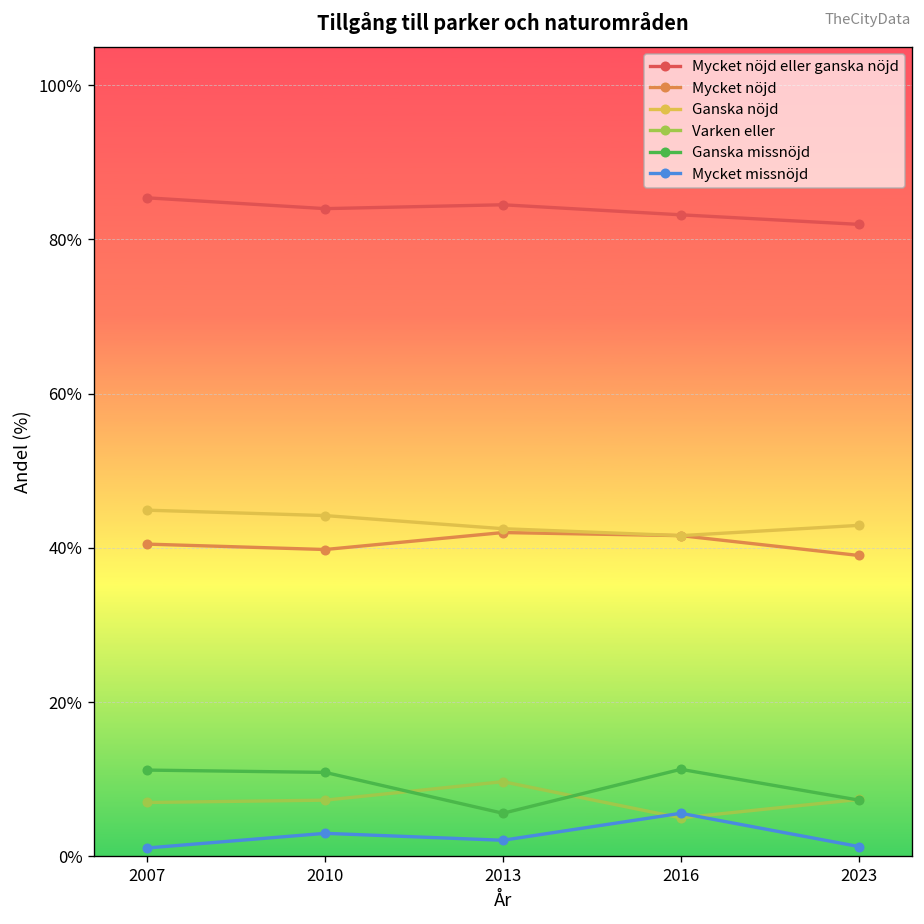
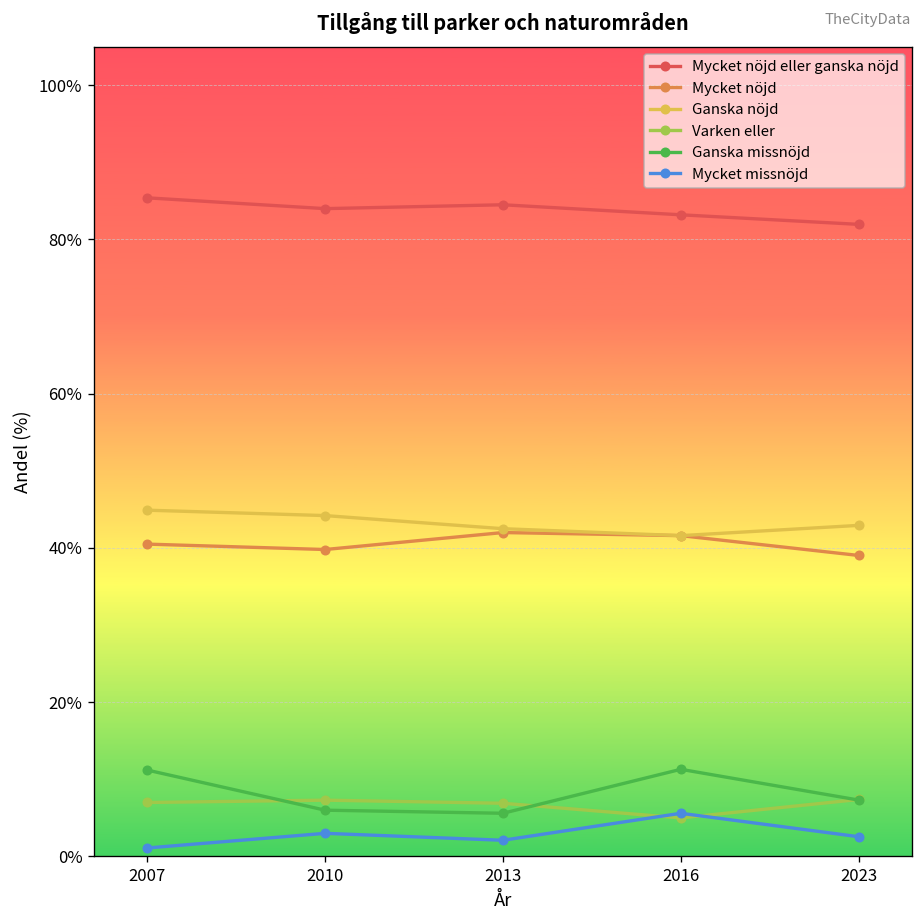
Ganska missnöjd, 2010: 11% -> 6%
Varken eller, 2013: 10% -> 7%
Mycket missnöjd, 2023: 1% -> 3%
